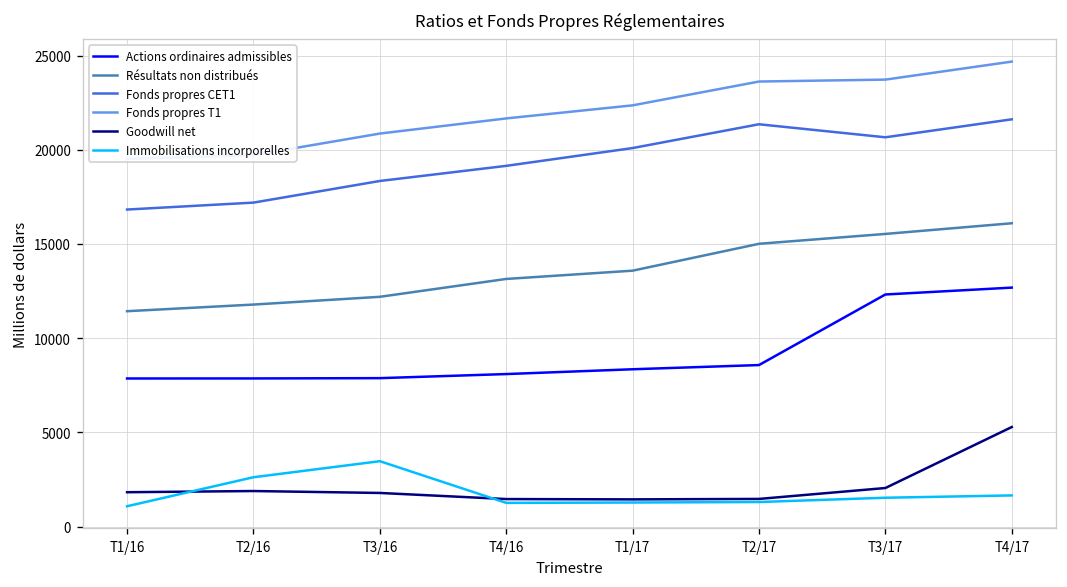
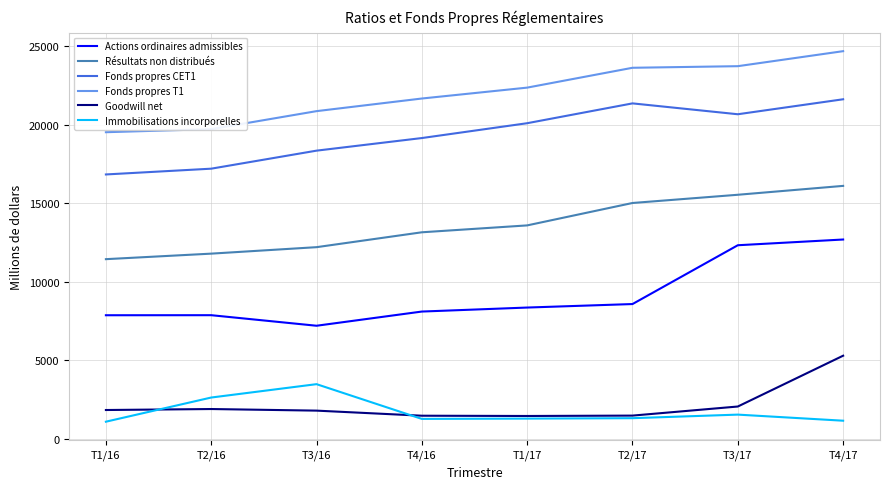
Actions ordinaires admissibles, T3/16: 7900 -> 7200
Immobilisations incorporelles, T4/17: 1700 -> 1100
